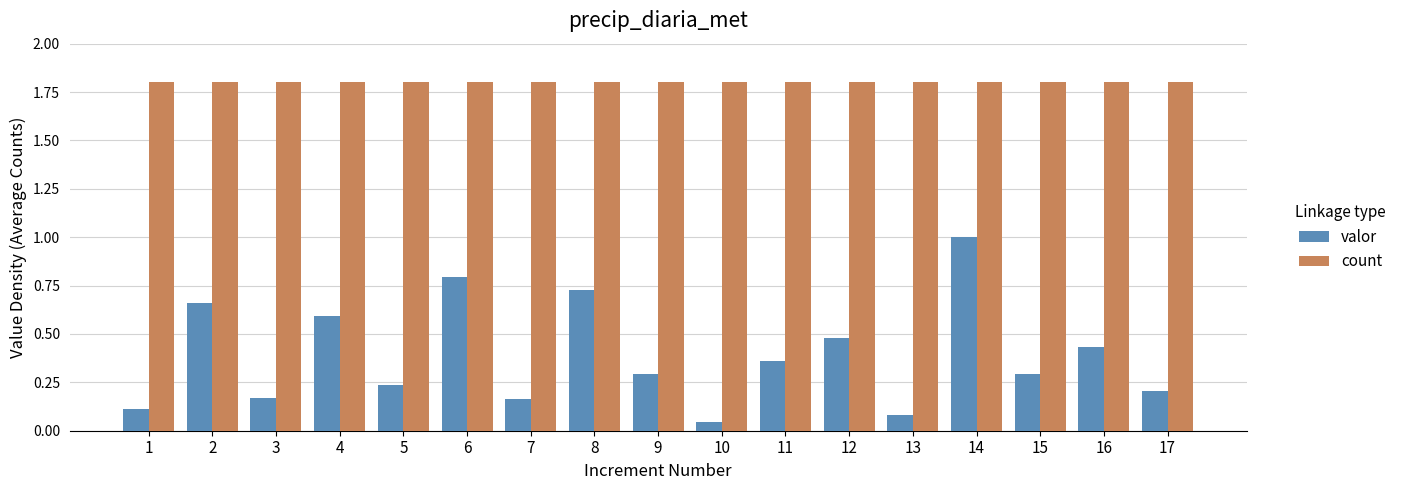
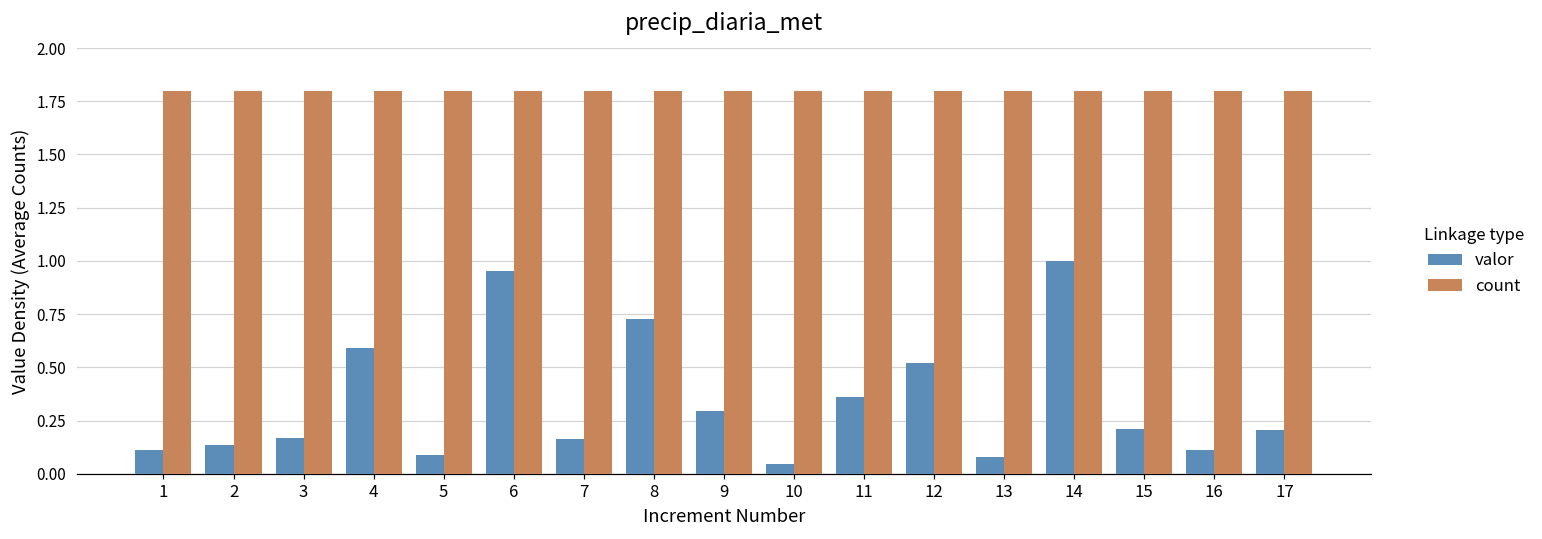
valor, 2: 0.66 -> 0.14
valor, 5: 0.23 -> 0.09
valor, 6: 0.80 -> 0.95
valor, 12: 0.48 -> 0.52
valor, 15: 0.29 -> 0.21
valor, 16: 0.43 -> 0.11
